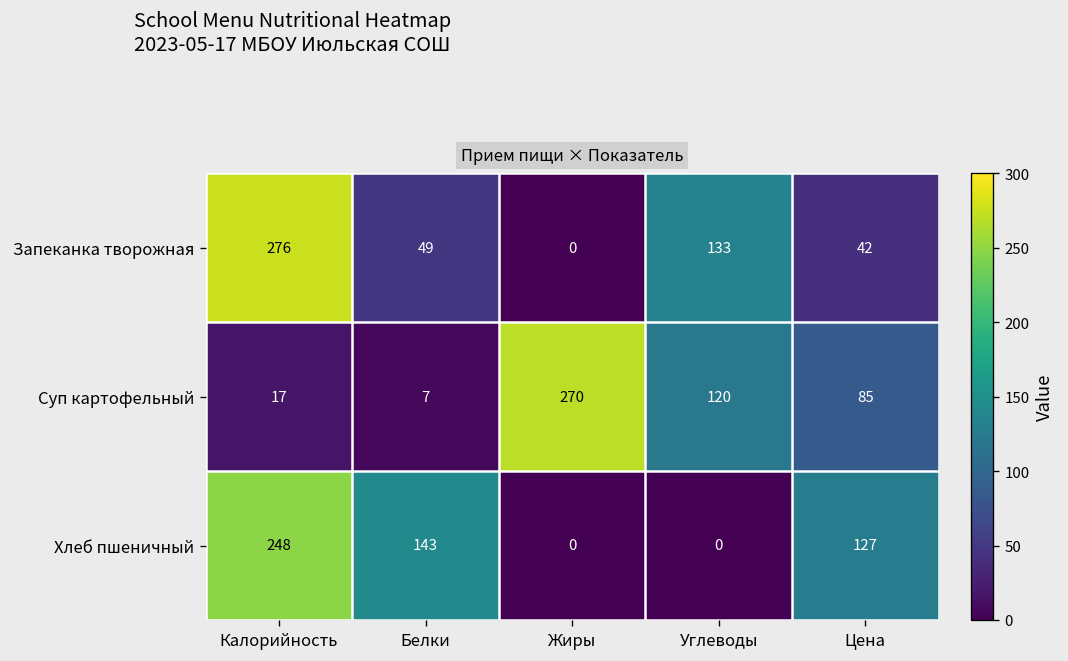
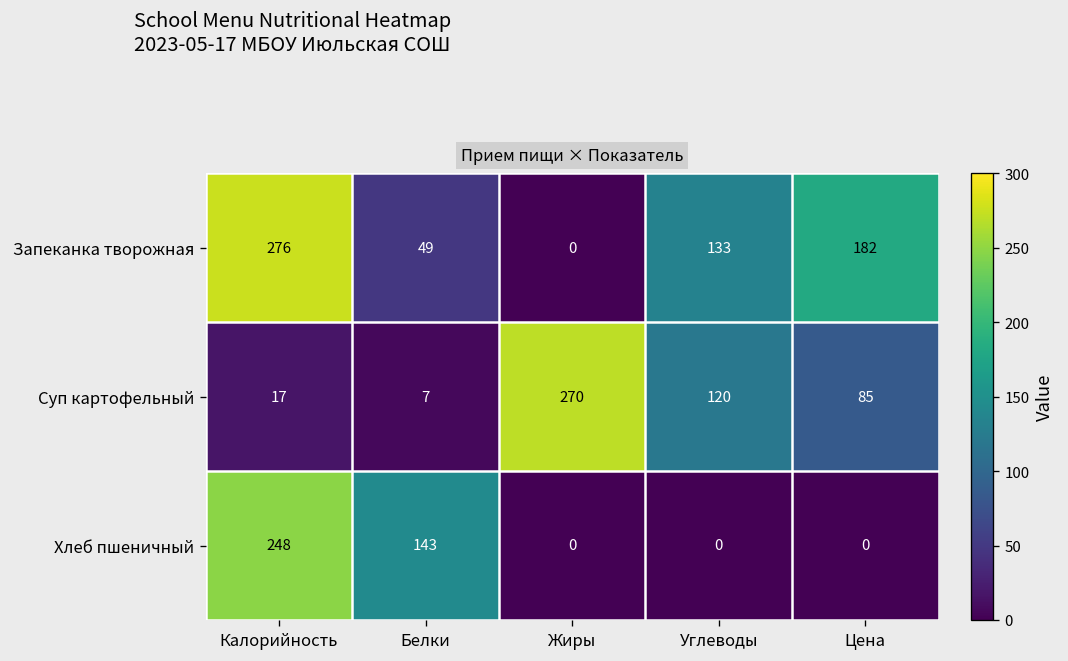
Запеканка творожная, Цена: 42 -> 182
Хлеб пшеничный, Цена: 127 -> 0
